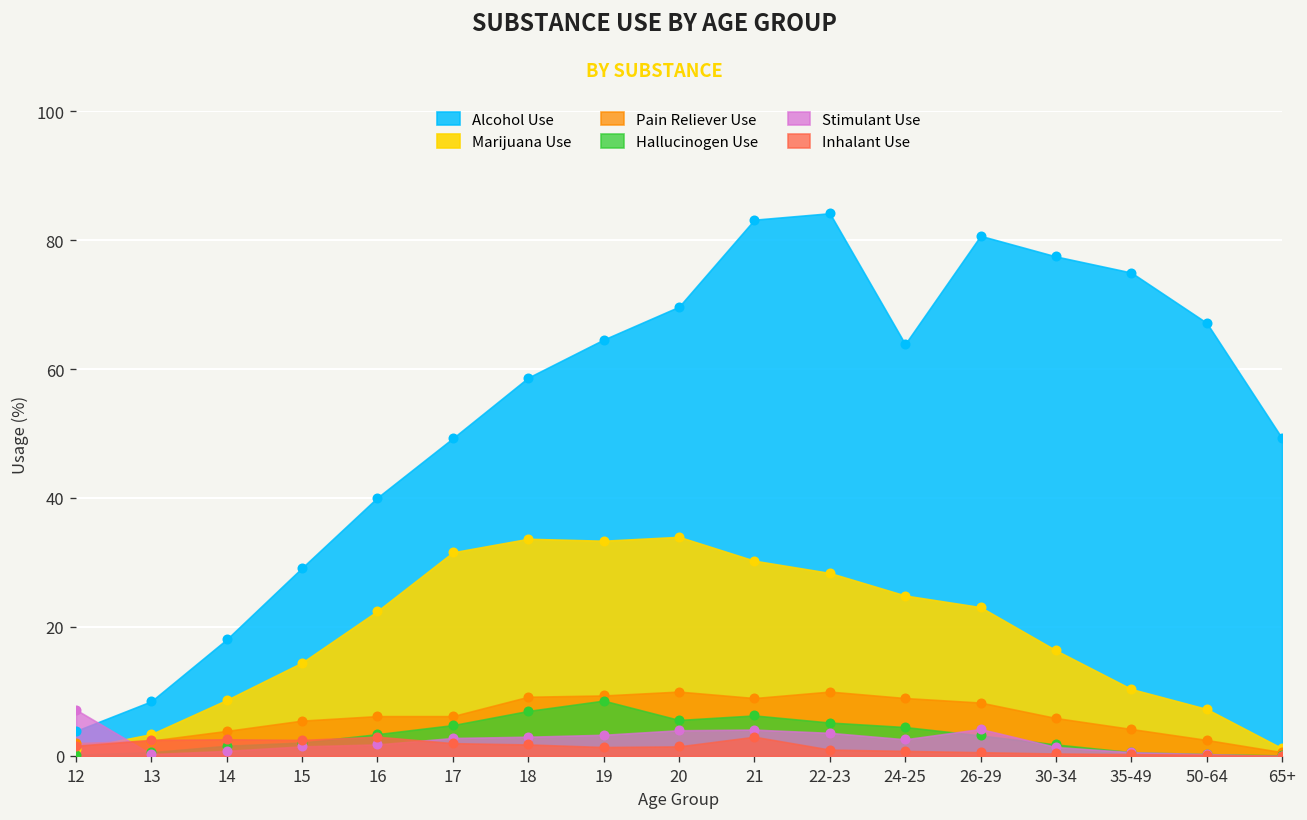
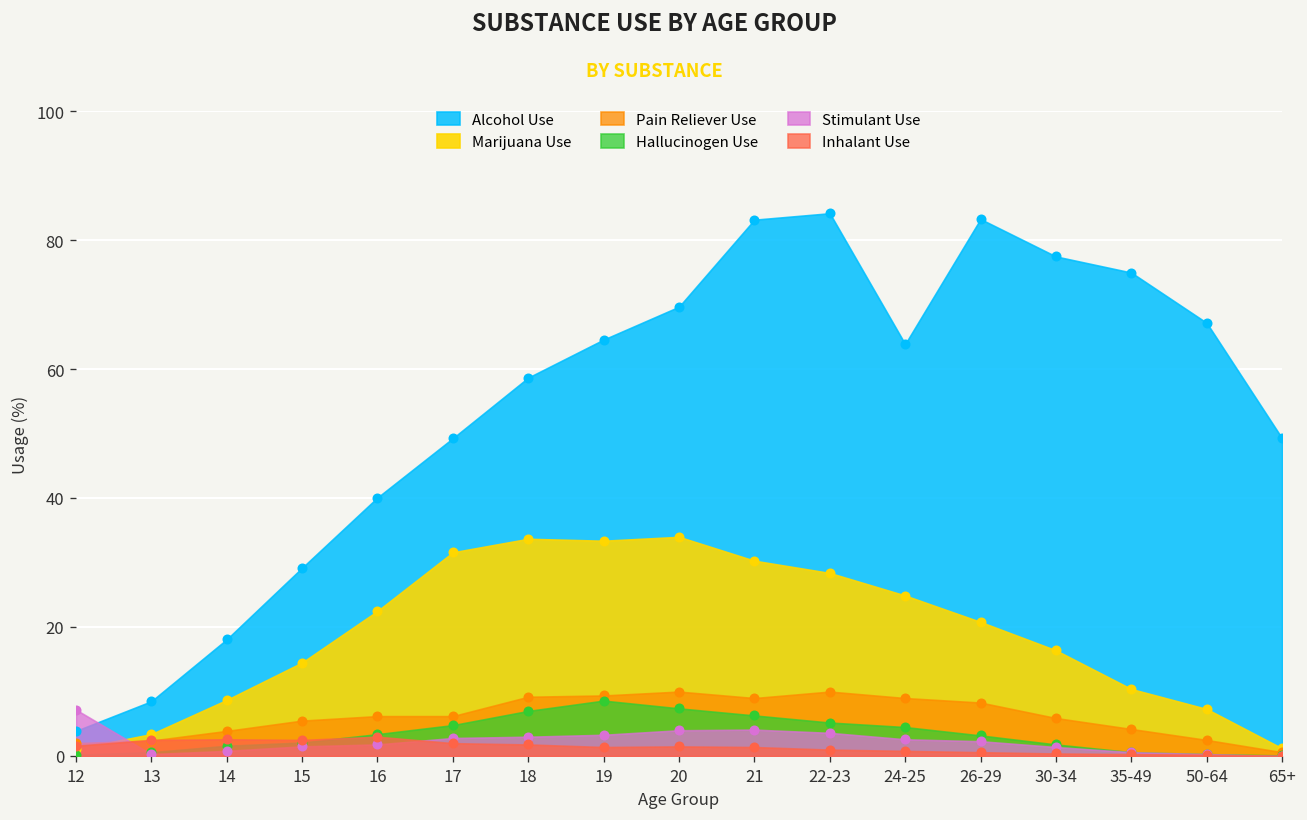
Hallucinogen Use, 20: 6 -> 7
Inhalant Use, 21: 3 -> 1
Alcohol Use, 26-29: 81 -> 83
Marijuana Use, 26-29: 23 -> 21
Stimulant Use, 26-29: 4 -> 2
